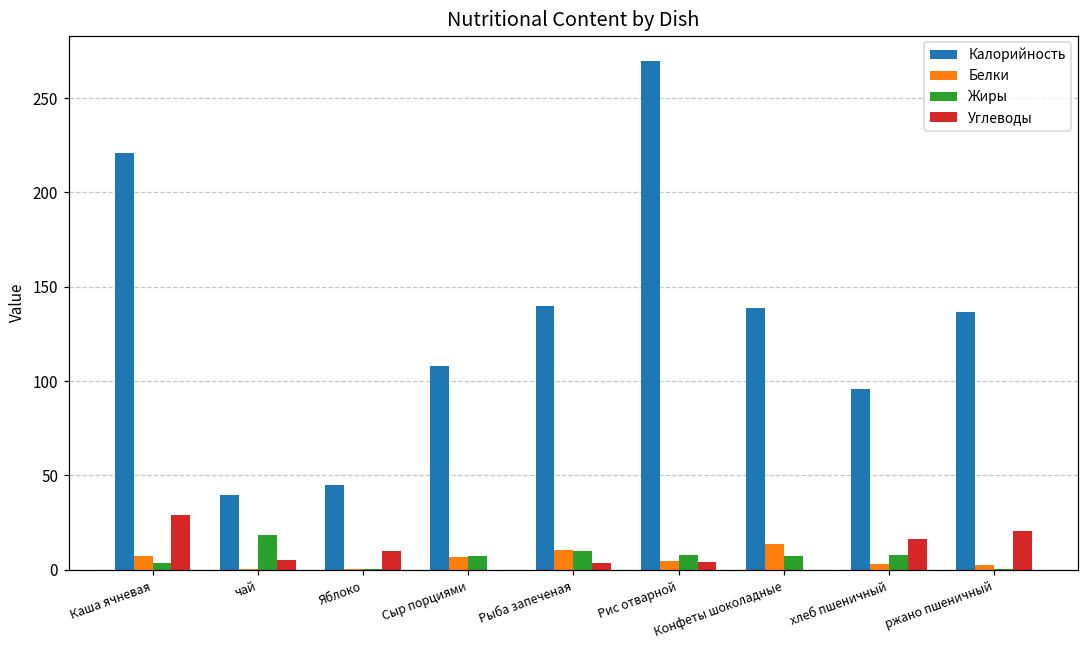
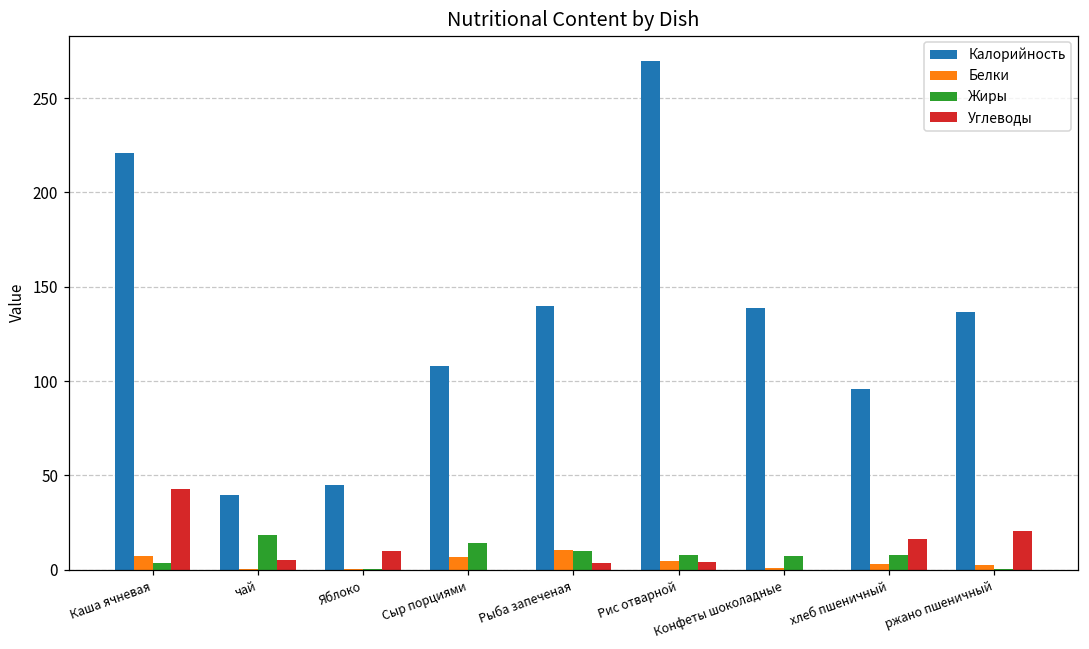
Углеводы, Каша ячневая: 29 -> 43
Жиры, Сыр порциями: 7 -> 14
Белки, Конфеты шоколадные: 14 -> 1
